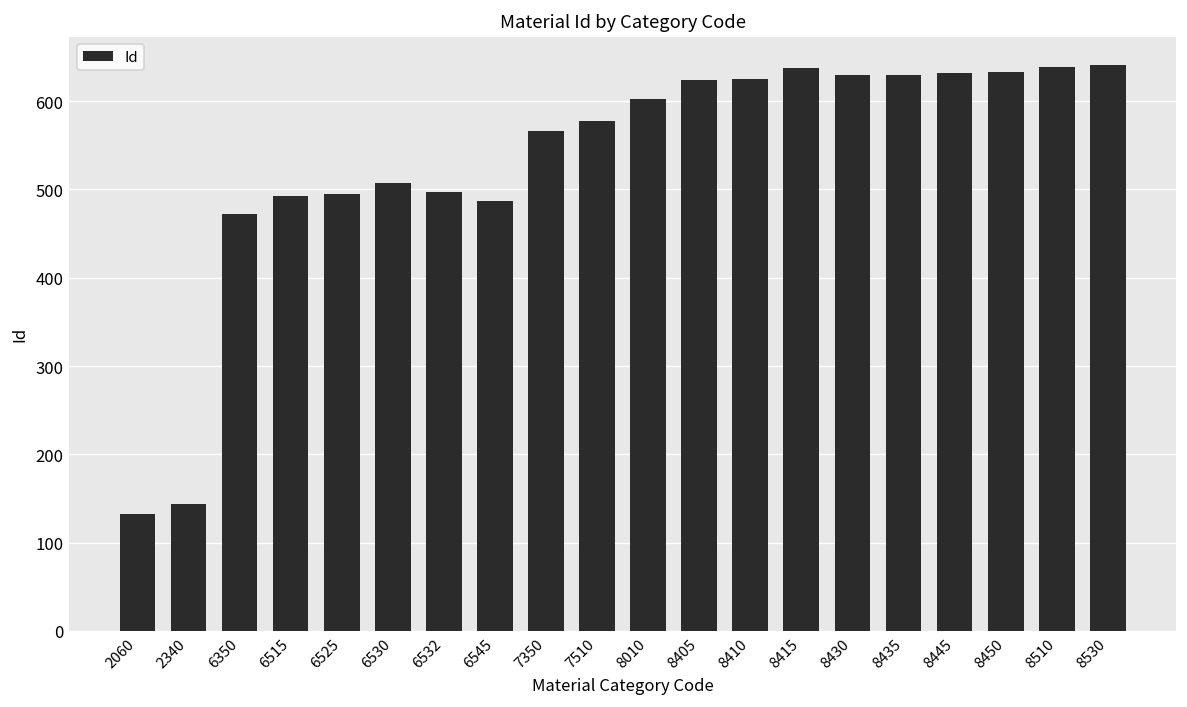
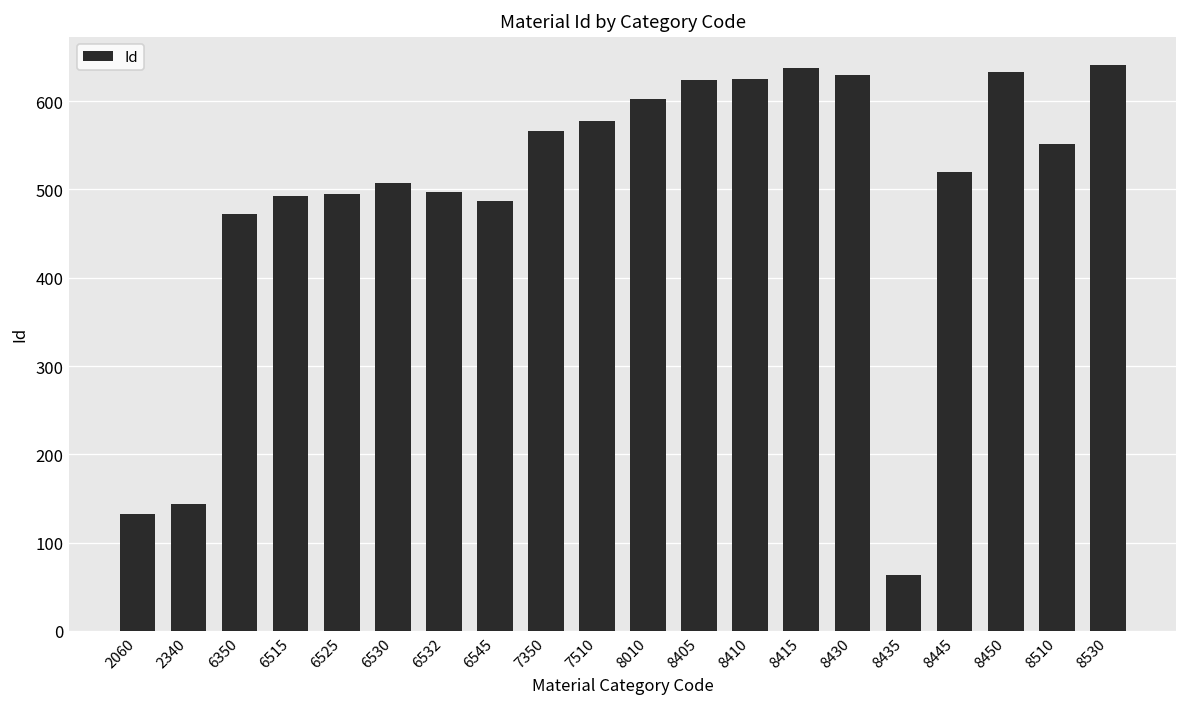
8435: 630 -> 60
8445: 630 -> 520
8510: 640 -> 550
